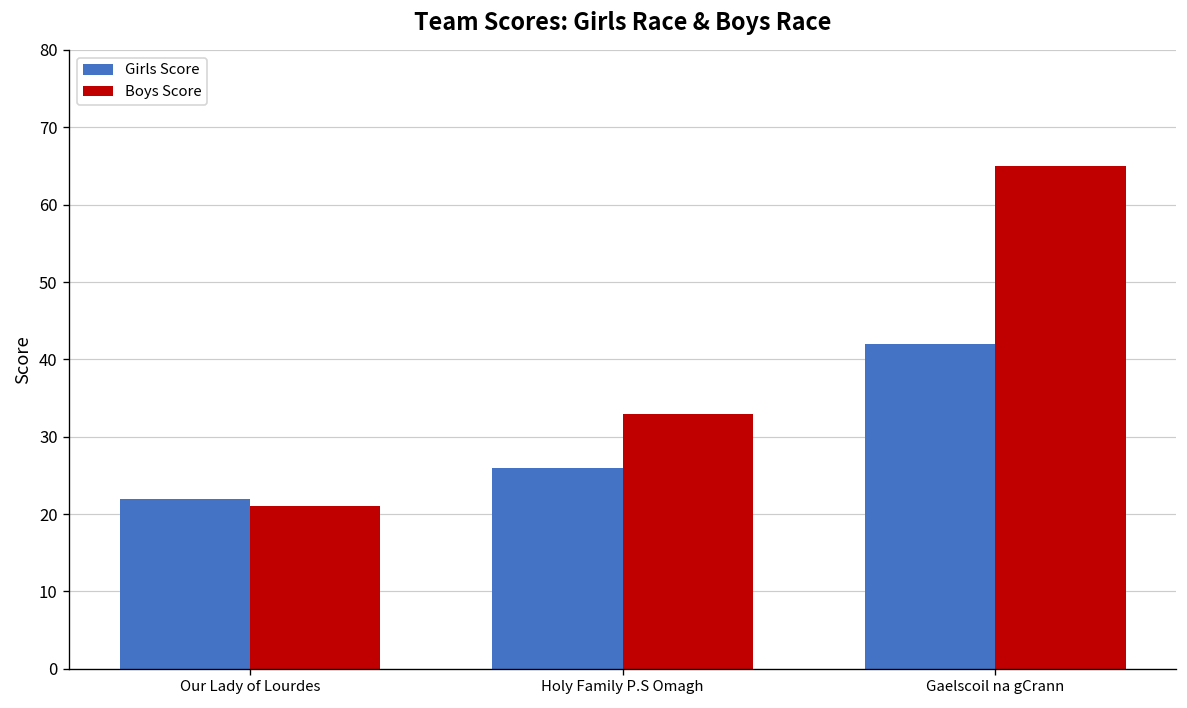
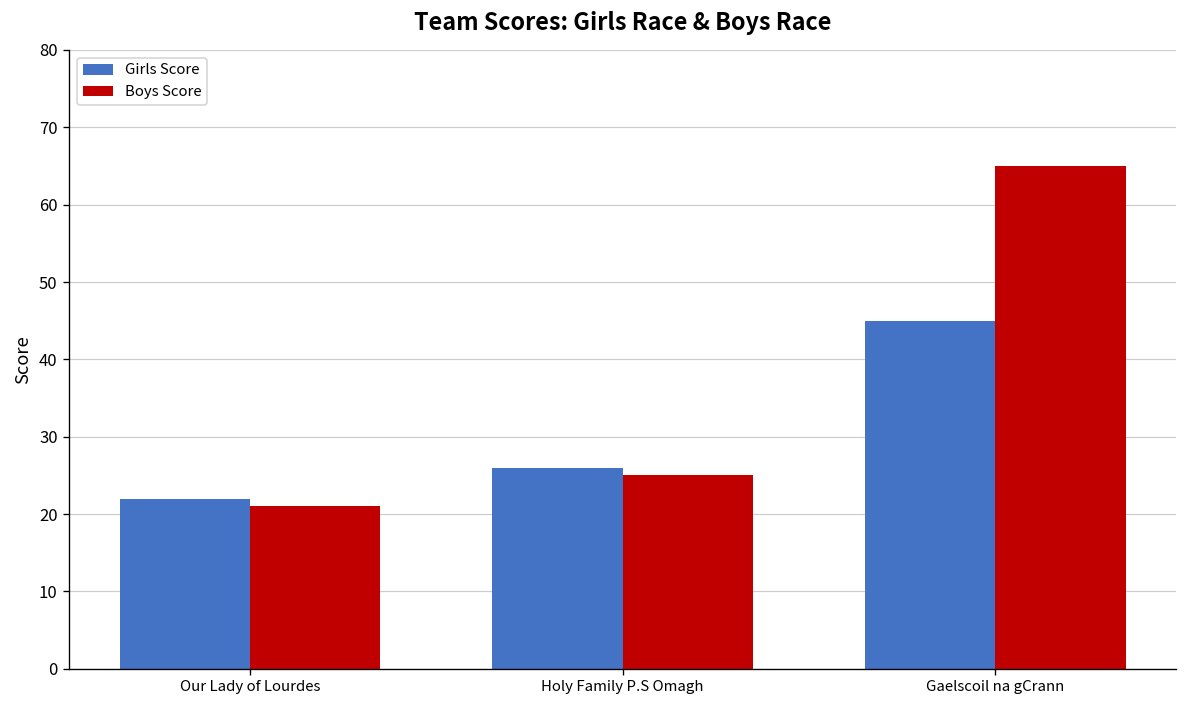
Boys Score, Holy Family P.S Omagh: 33 -> 25
Girls Score, Gaelscoil na gCrann: 42 -> 45
